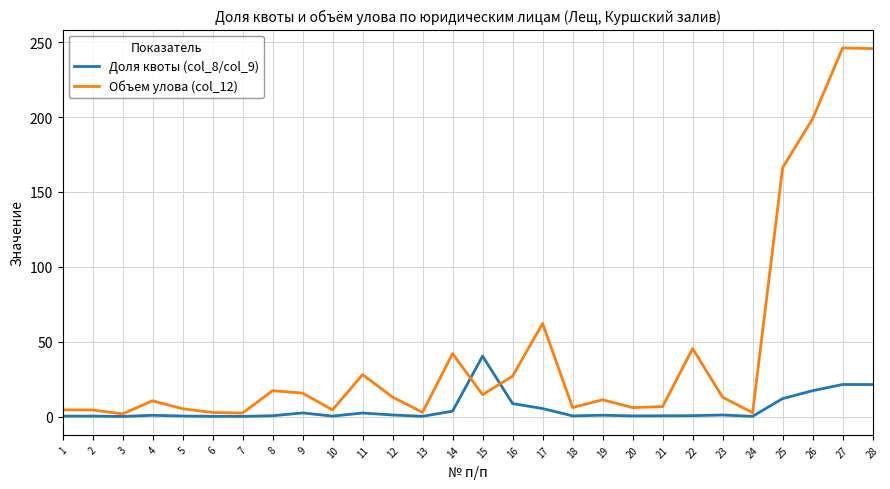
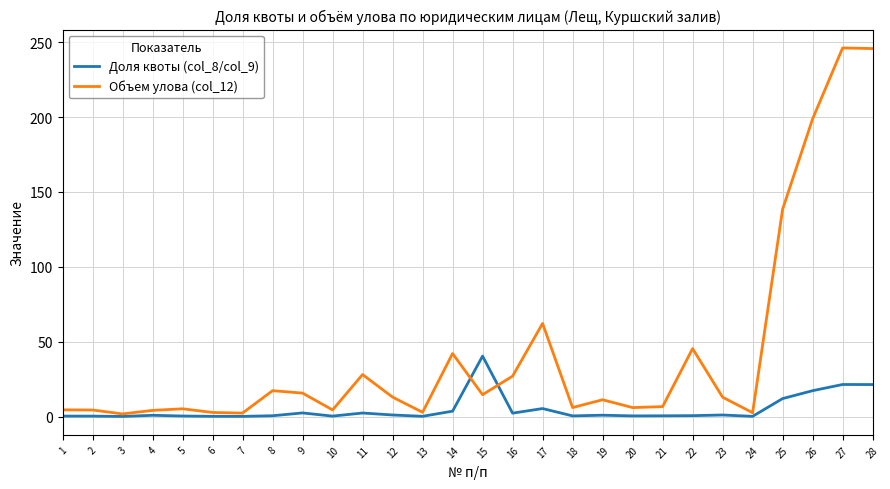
Объем улова (col_12), 4: 11 -> 4
Доля квоты (col_8/col_9), 16: 9 -> 2
Объем улова (col_12), 25: 166 -> 138
